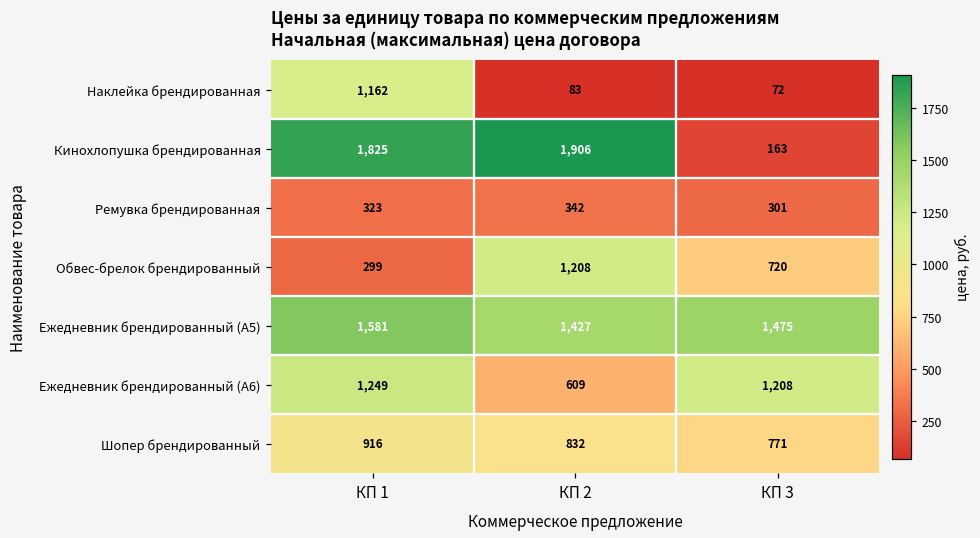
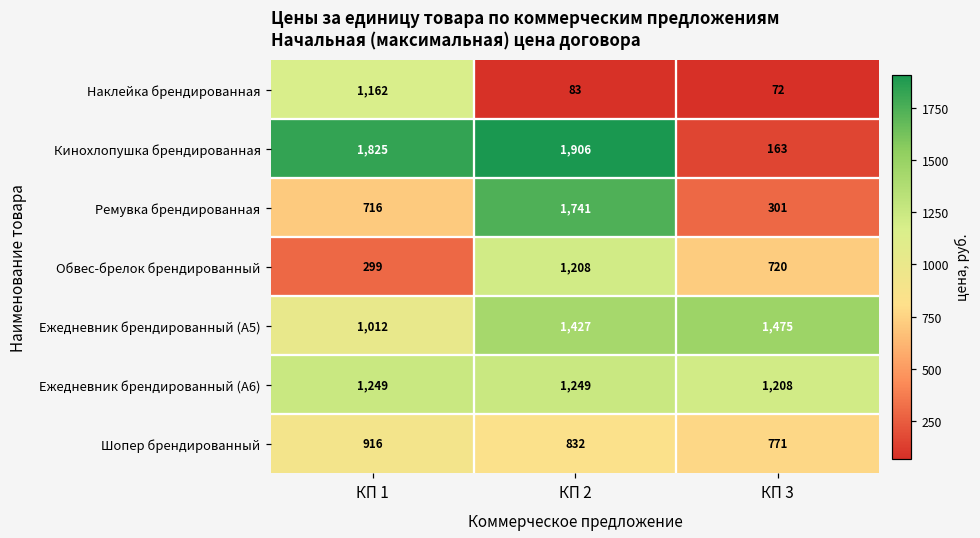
Ремувка брендированная, КП 1: 323 -> 716
Ремувка брендированная, КП 2: 342 -> 1,741
Ежедневник брендированный (А5), КП 1: 1,581 -> 1,012
Ежедневник брендированный (А6), КП 2: 609 -> 1,249
